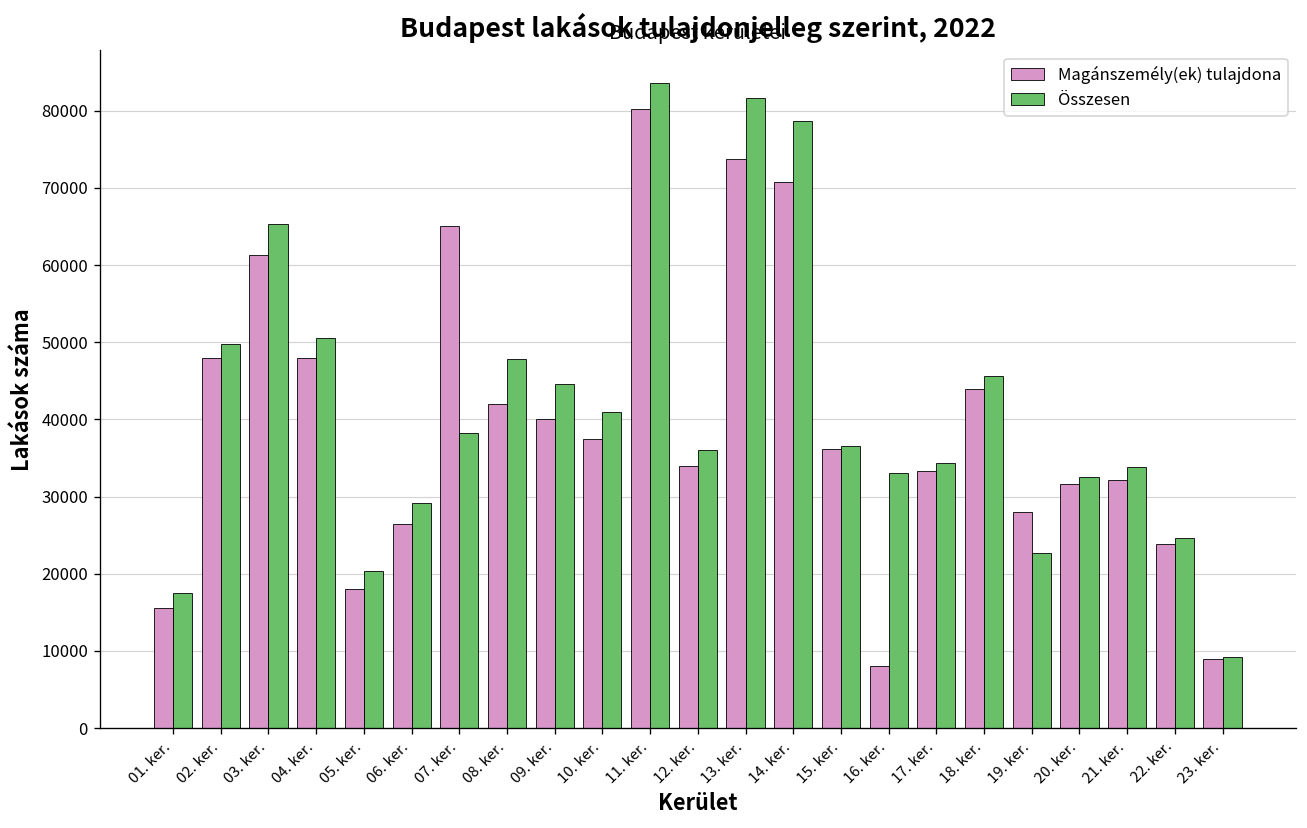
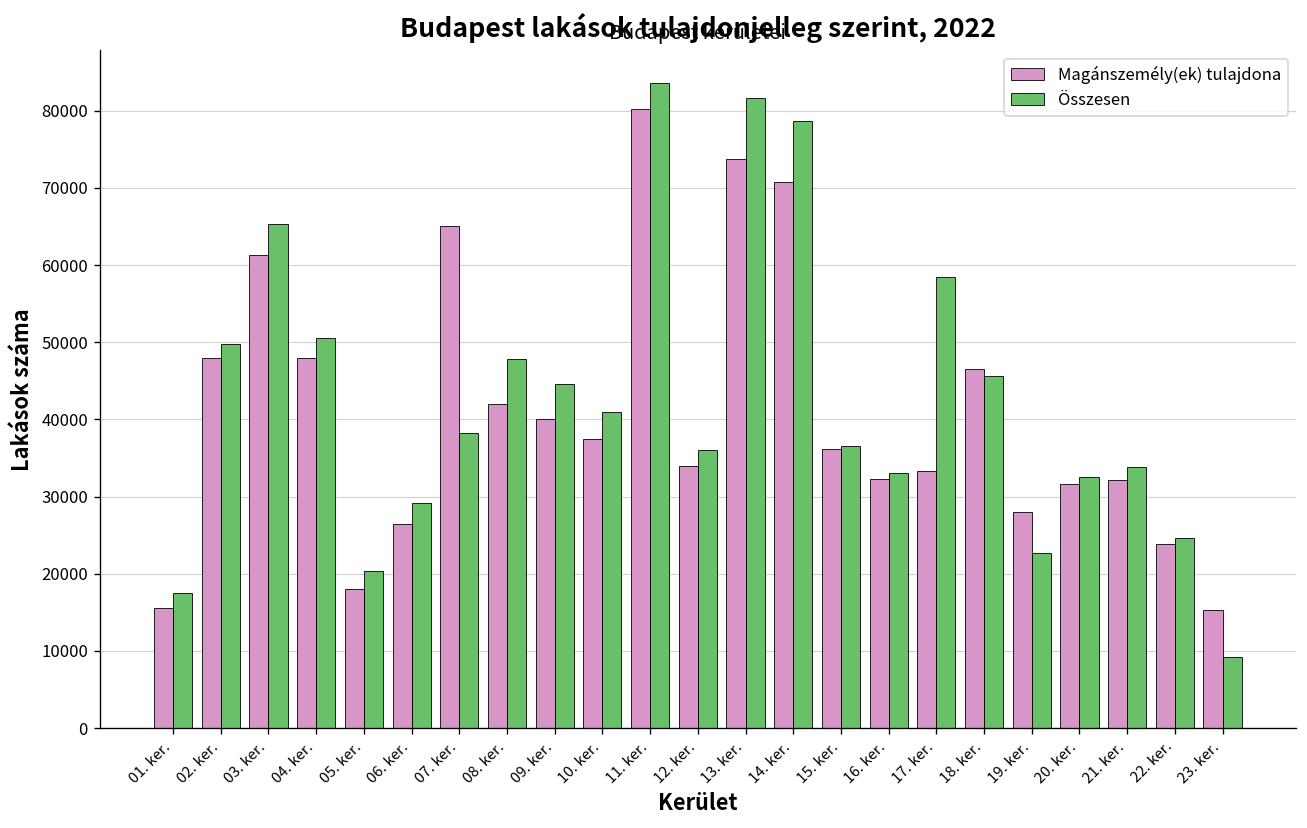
Magánszemély(ek) tulajdona, 16. ker.: 8000 -> 32000
Összesen, 17. ker.: 34000 -> 58000
Magánszemély(ek) tulajdona, 18. ker.: 44000 -> 47000
Magánszemély(ek) tulajdona, 23. ker.: 9000 -> 15000
